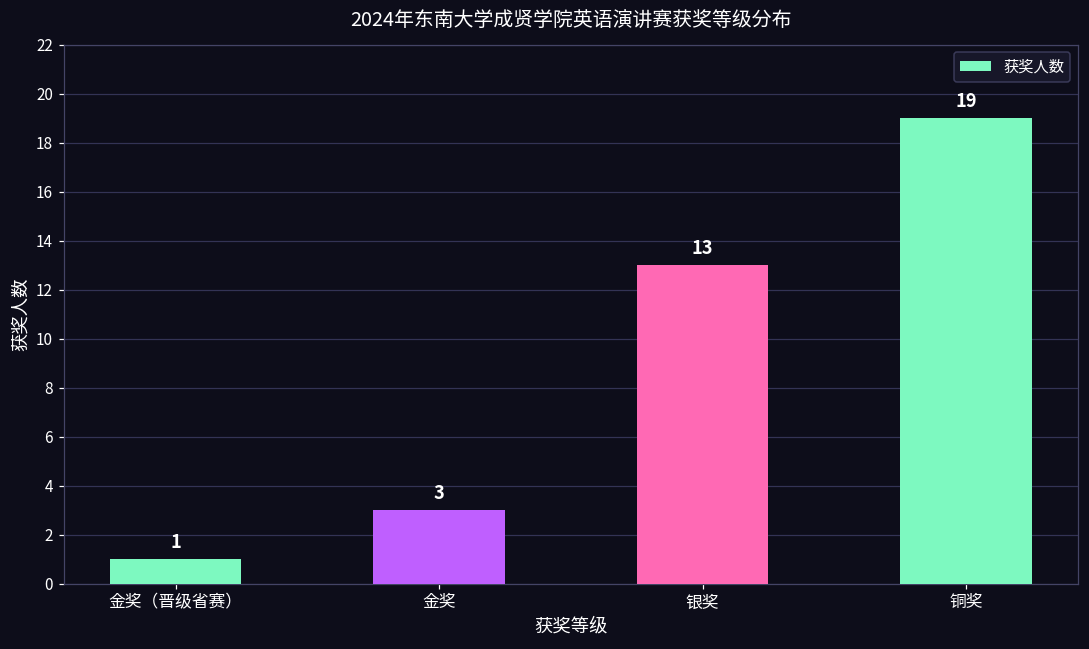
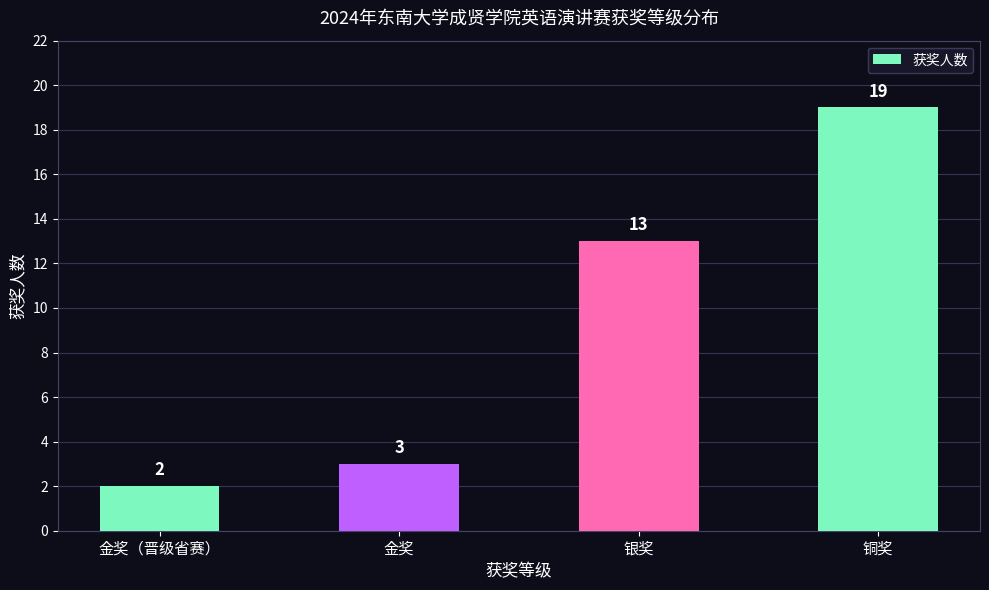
金奖（晋级省赛）: 1 -> 2
